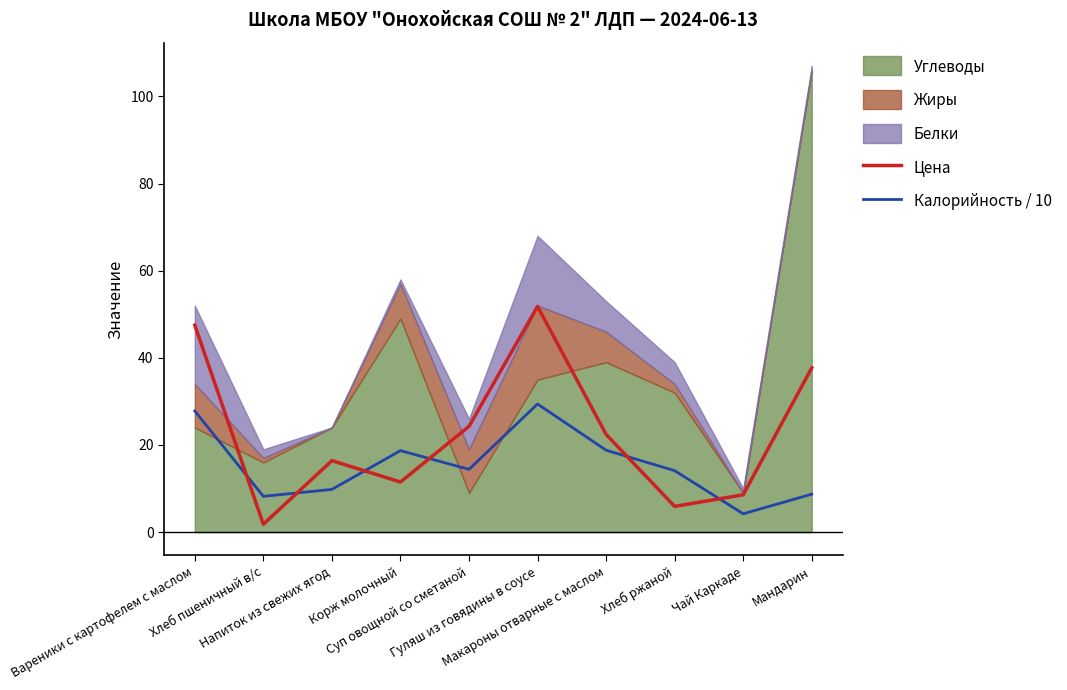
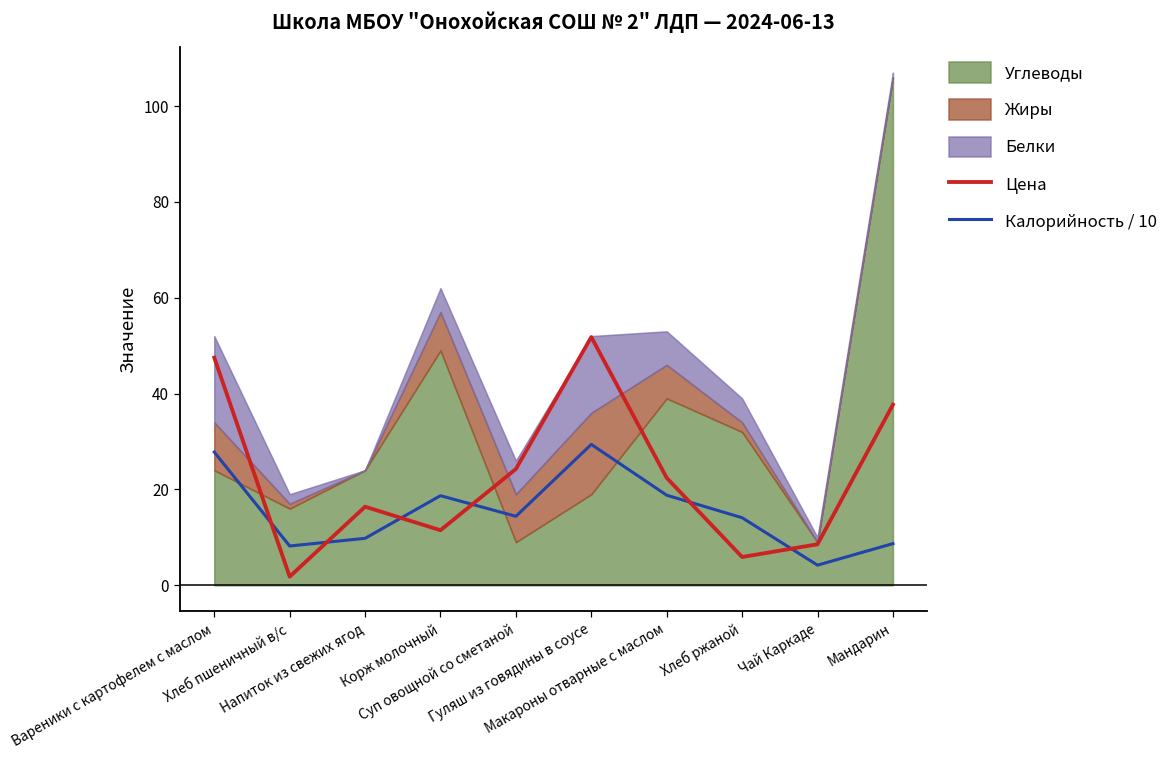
Белки, Корж молочный: 1 -> 5
Углеводы, Гуляш из говядины в соусе: 35 -> 19
